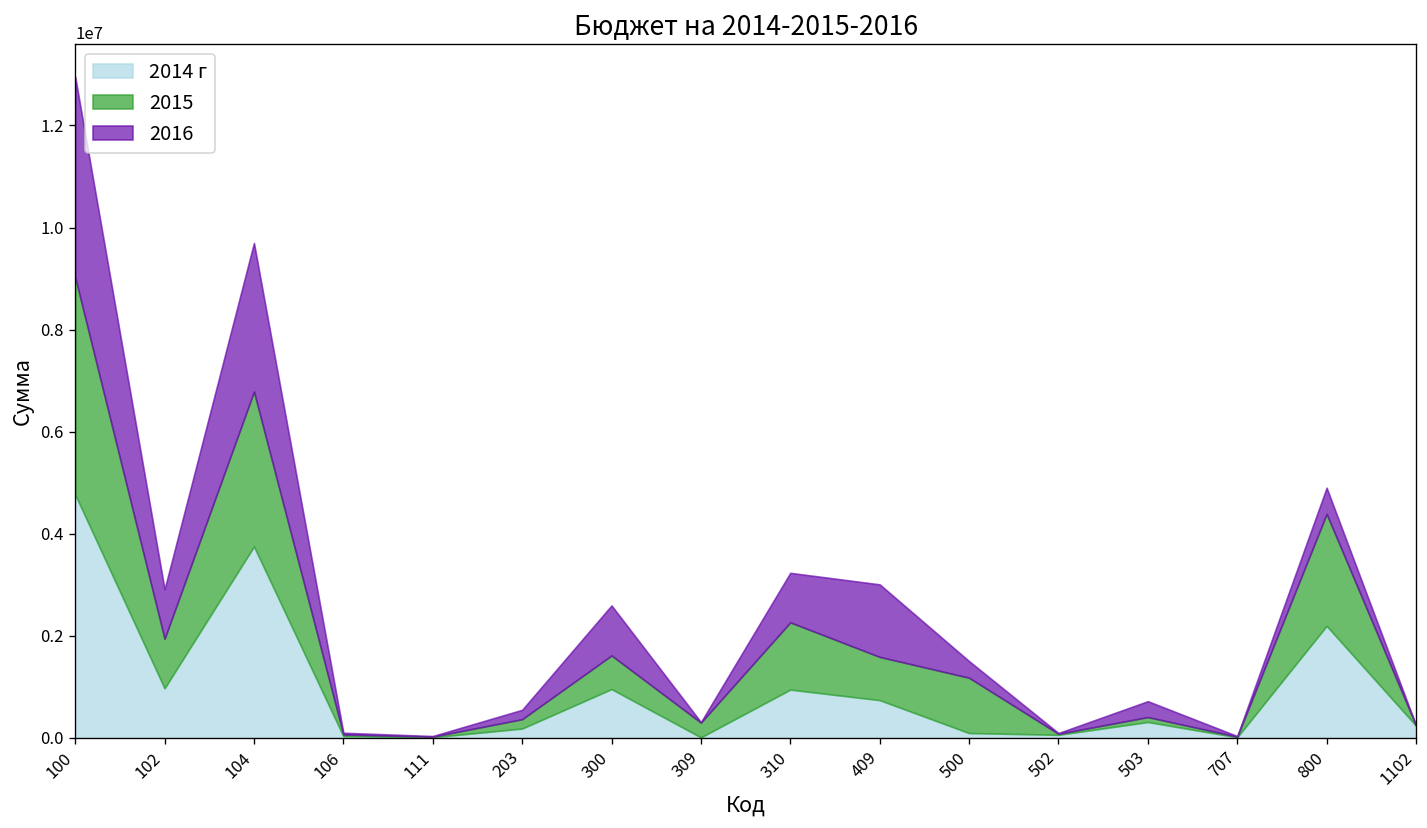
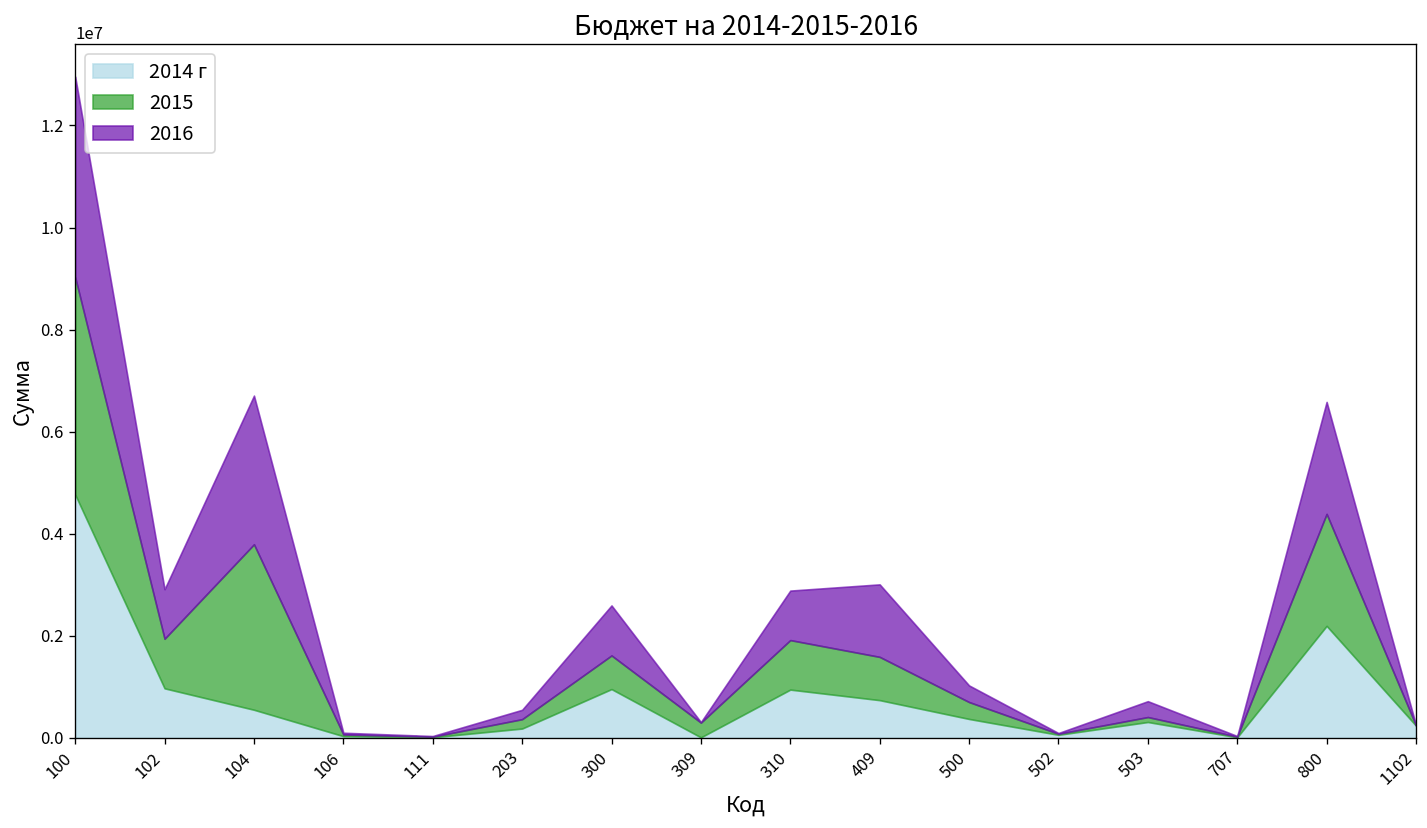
2014 г, 104: 3800000 -> 600000
2015, 104: 3000000 -> 3200000
2015, 310: 1300000 -> 1000000
2014 г, 500: 100000 -> 400000
2015, 500: 1100000 -> 300000
2016, 800: 500000 -> 2200000
